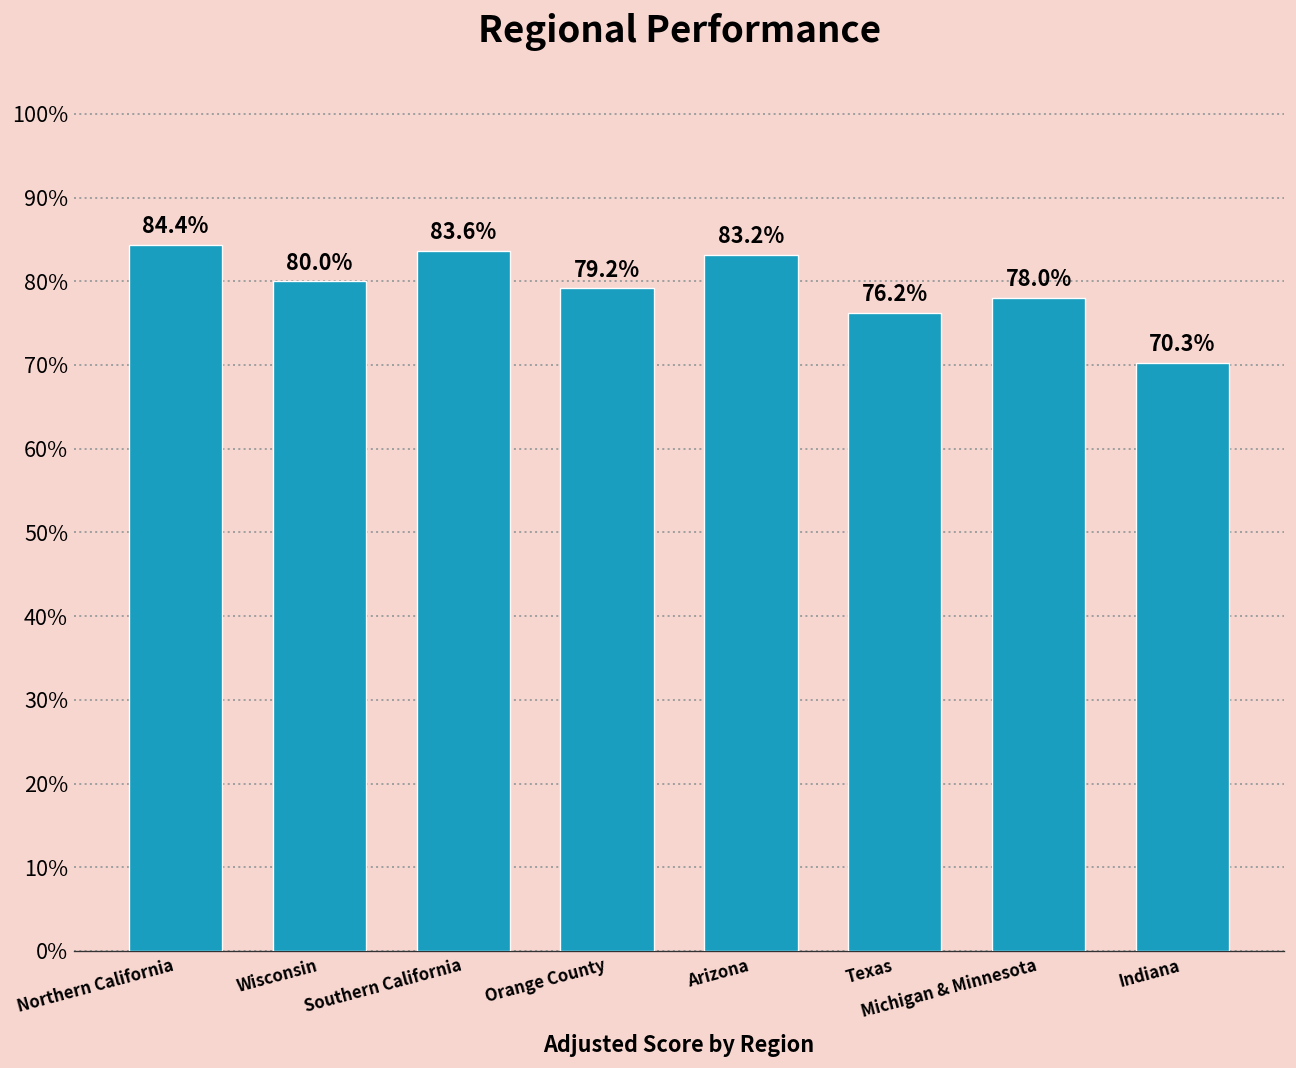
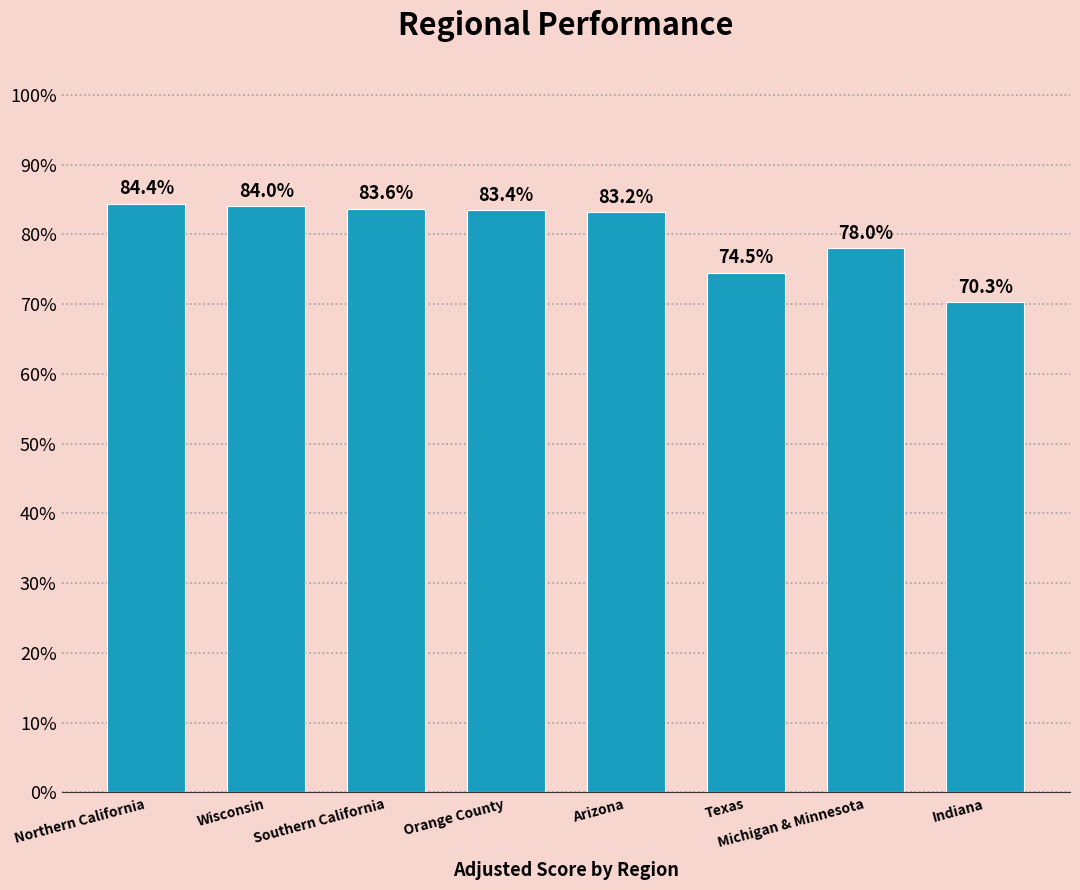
Wisconsin: 80.0% -> 84.0%
Orange County: 79.2% -> 83.4%
Texas: 76.2% -> 74.5%
